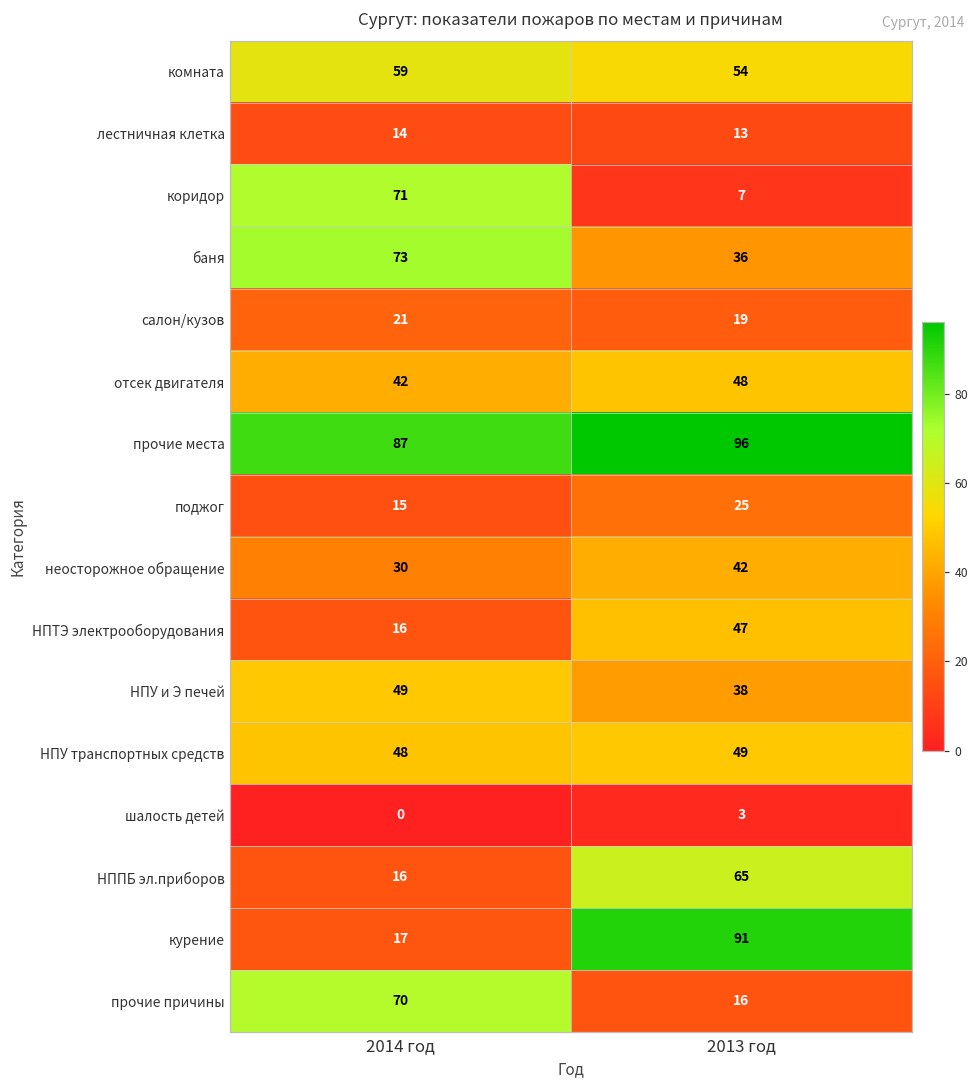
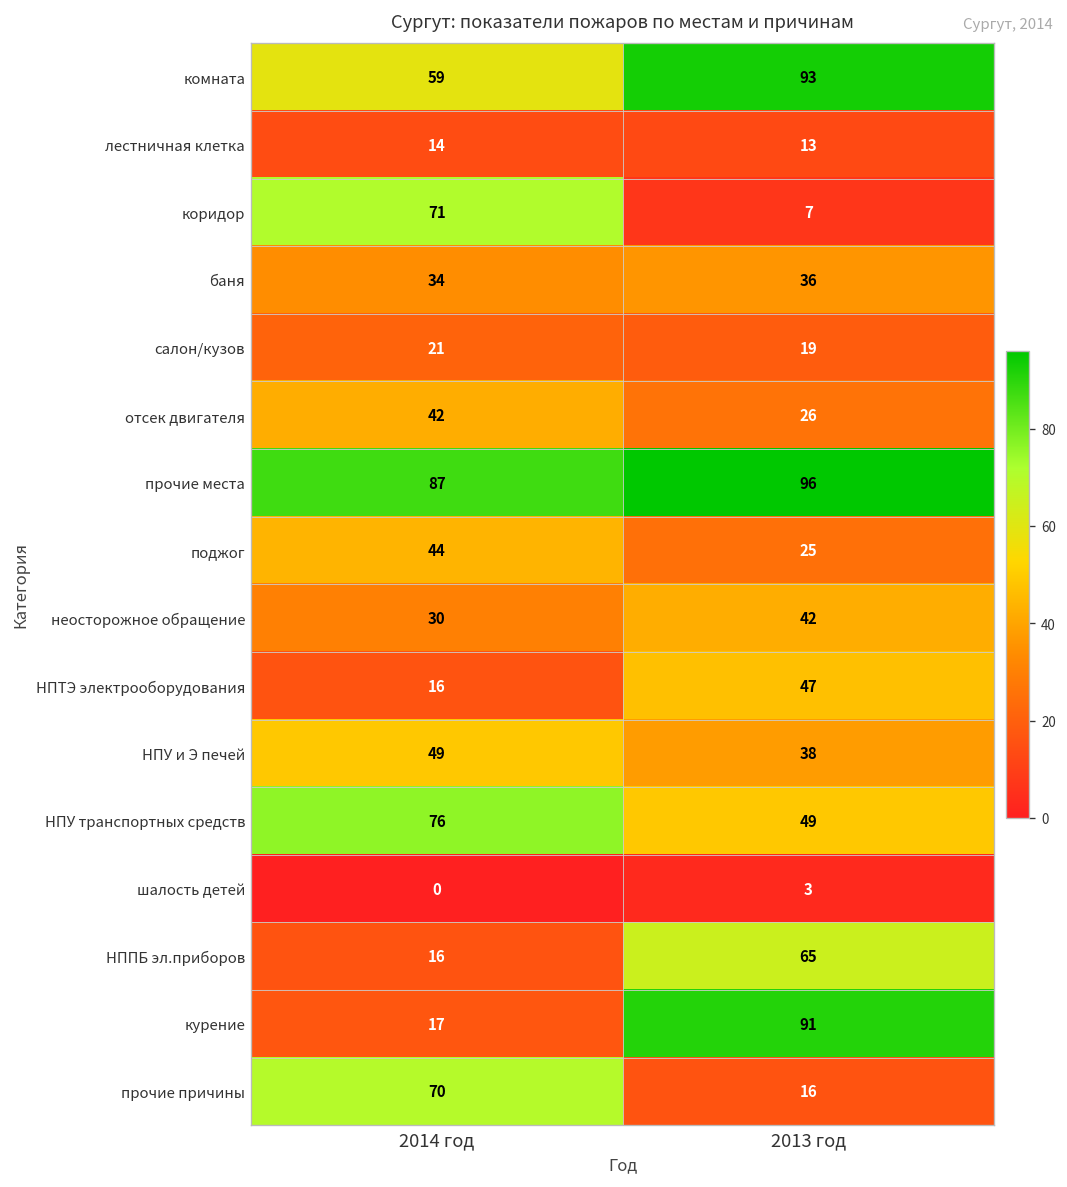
комната, 2013 год: 54 -> 93
баня, 2014 год: 73 -> 34
отсек двигателя, 2013 год: 48 -> 26
поджог, 2014 год: 15 -> 44
НПУ транспортных средств, 2014 год: 48 -> 76
